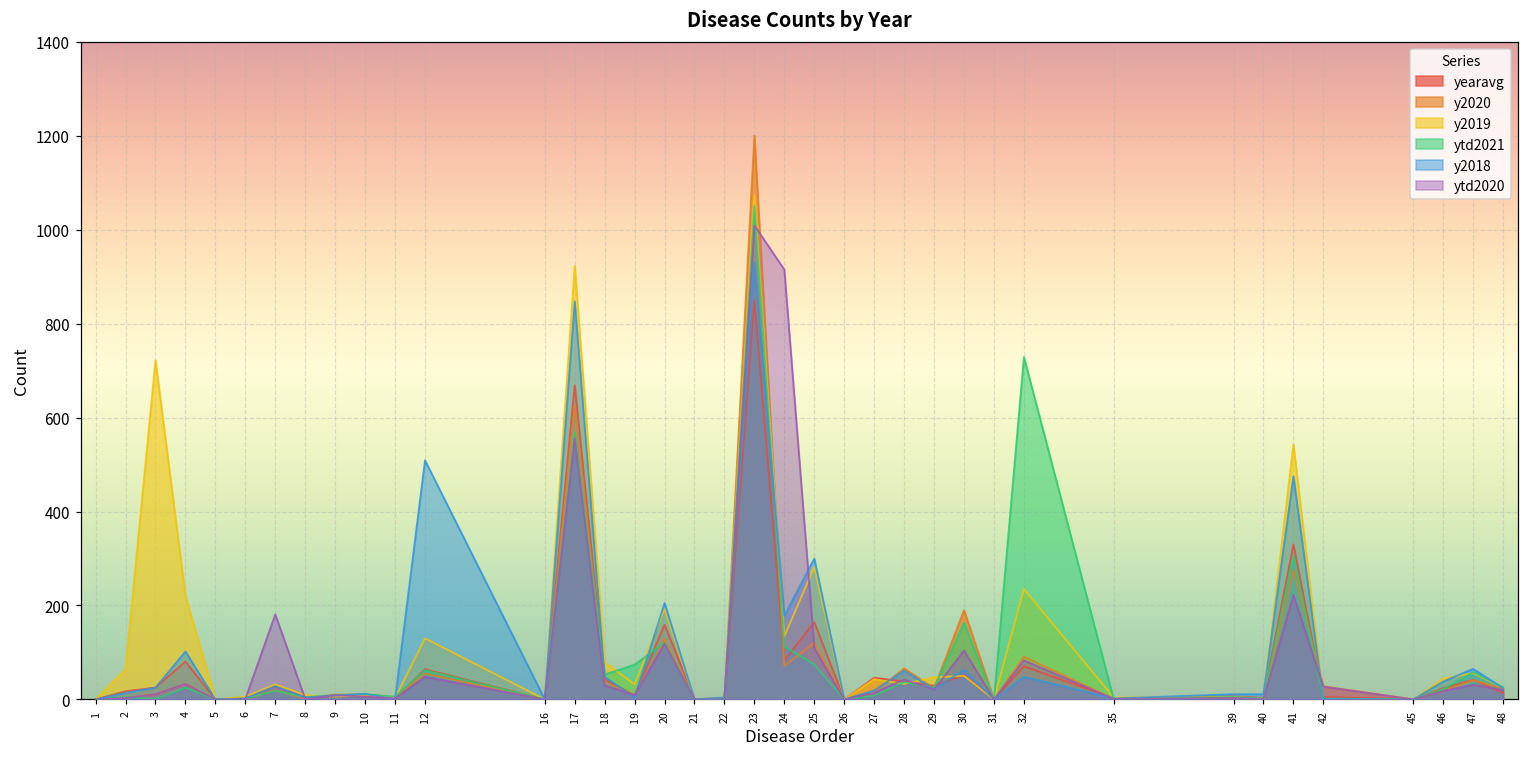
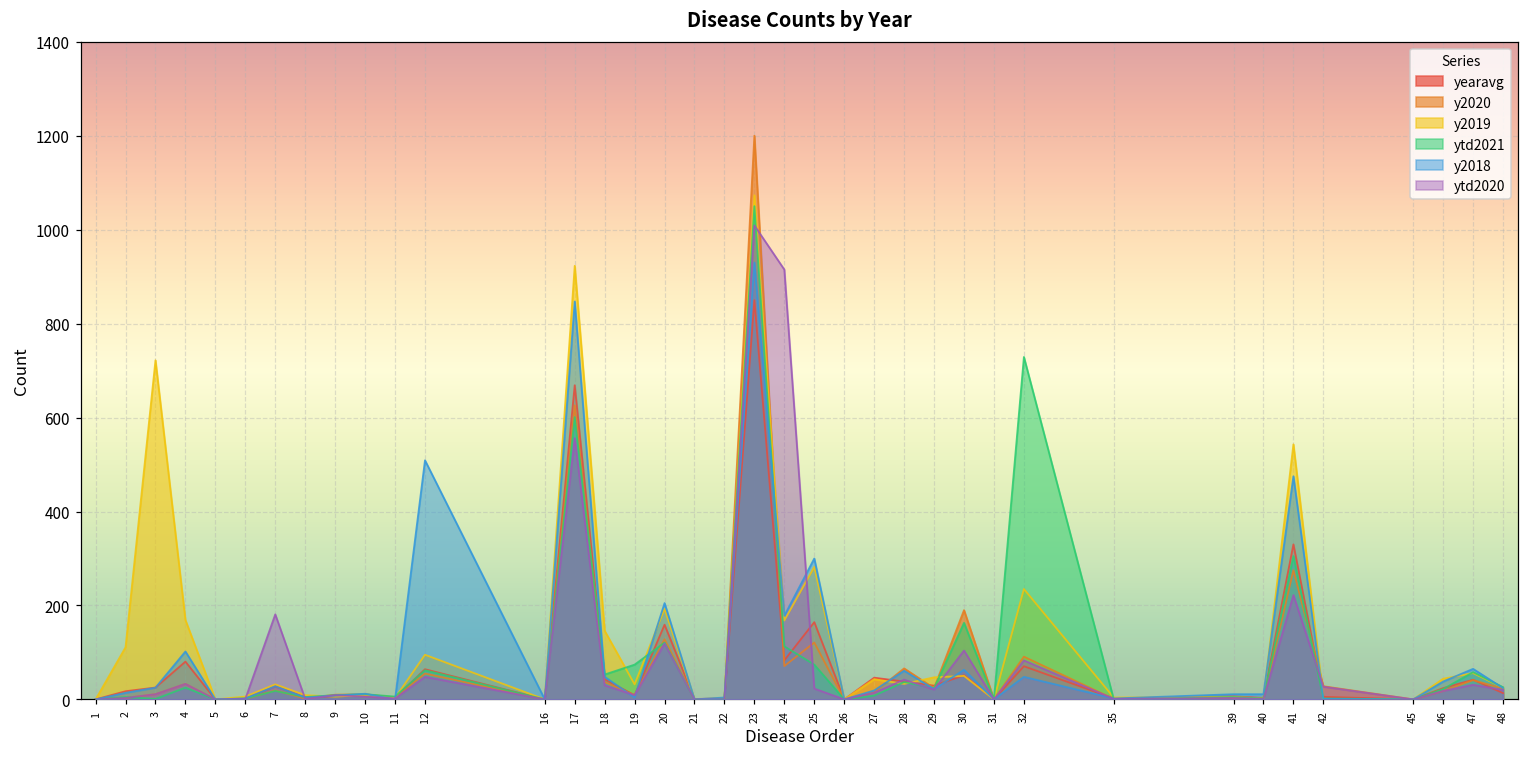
y2019, 2: 60 -> 110
y2019, 4: 220 -> 170
y2019, 12: 130 -> 100
ytd2021, 17: 570 -> 600
y2019, 18: 80 -> 150
y2019, 24: 130 -> 170
ytd2020, 25: 110 -> 20
